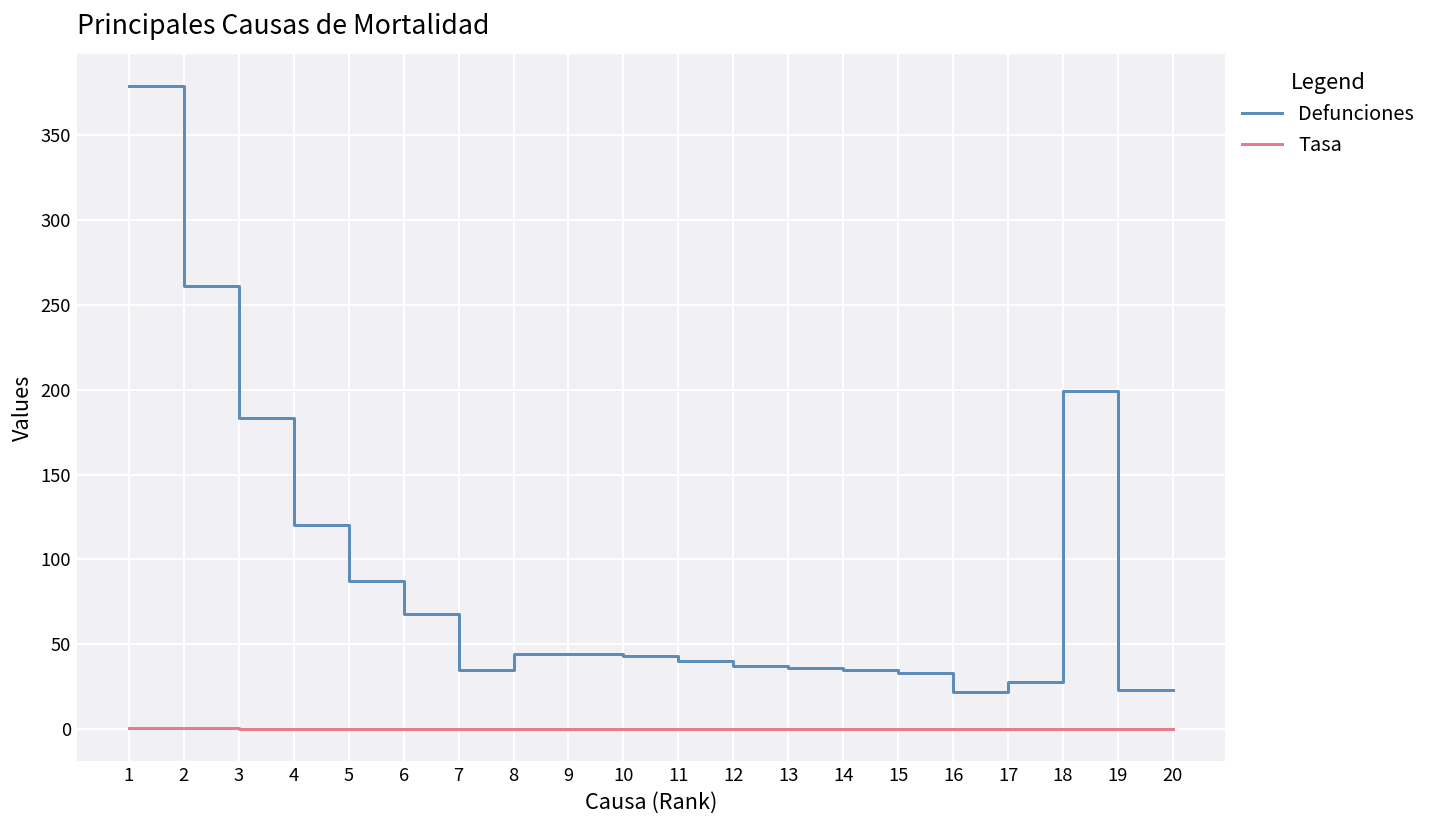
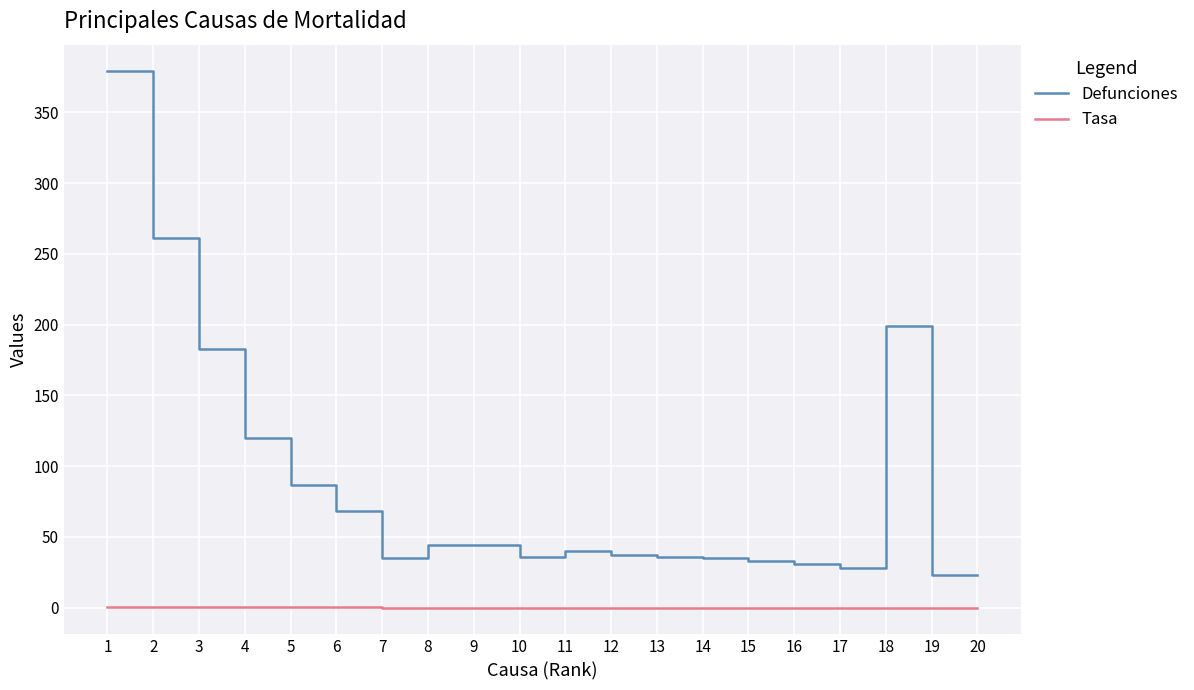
Defunciones, 10: 43 -> 36
Defunciones, 16: 22 -> 31
